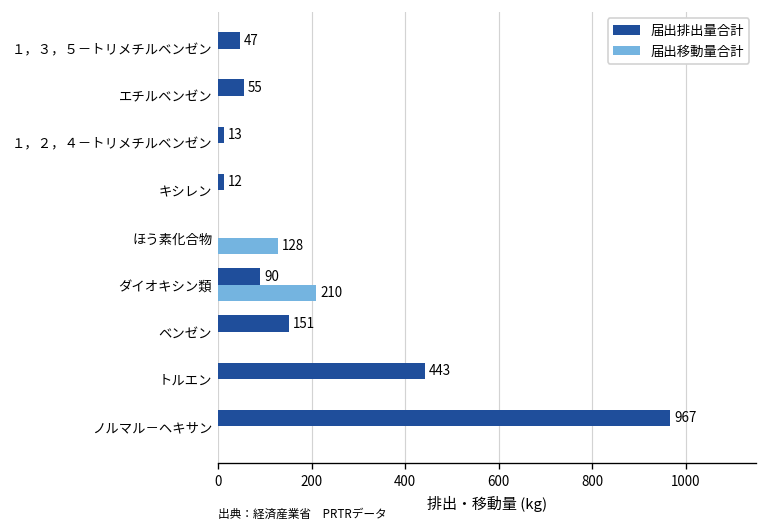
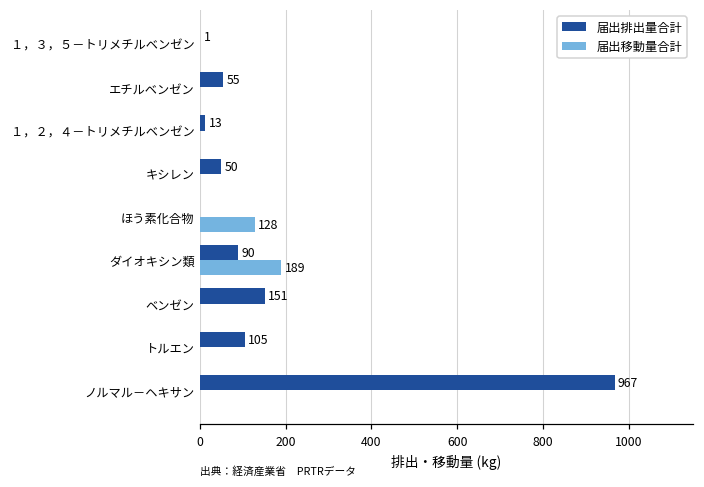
届出排出量合計, １，３，５－トリメチルベンゼン: 47 -> 1
届出排出量合計, キシレン: 12 -> 50
届出移動量合計, ダイオキシン類: 210 -> 189
届出排出量合計, トルエン: 443 -> 105
